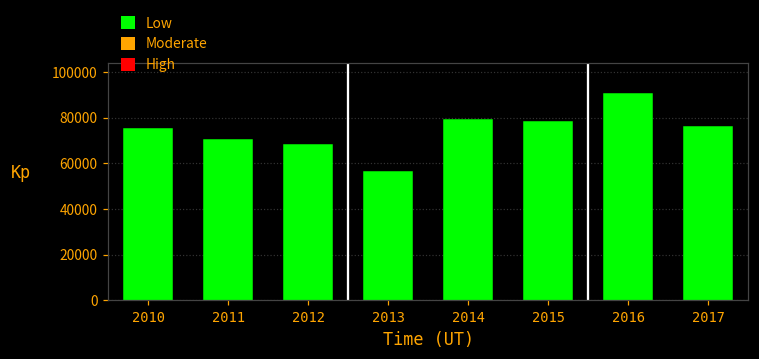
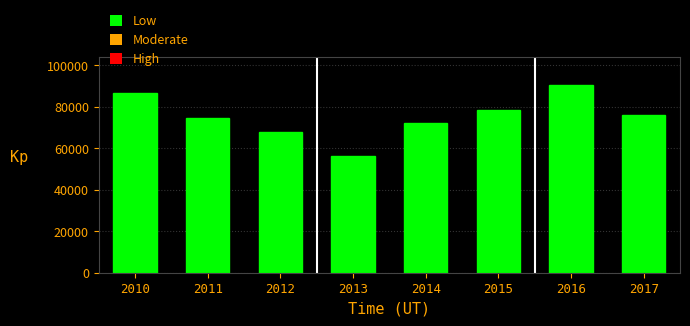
2010: 75000 -> 86000
2011: 70000 -> 75000
2014: 79000 -> 72000
